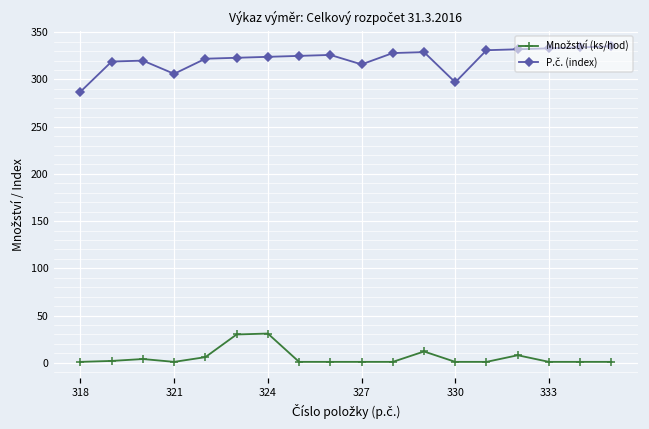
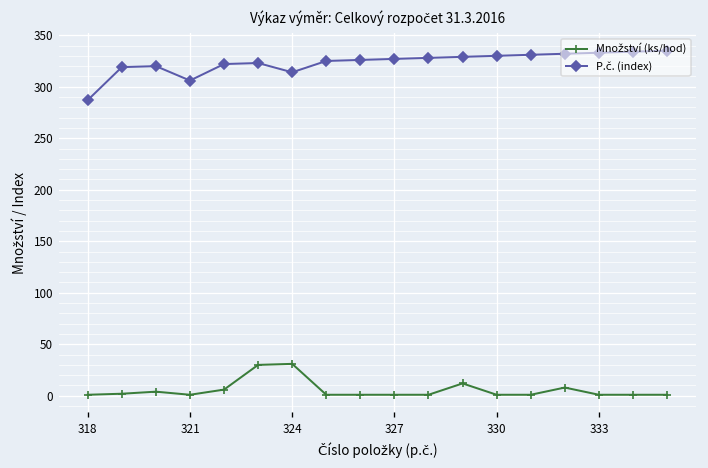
P.č. (index), 324: 320 -> 310
P.č. (index), 327: 320 -> 330
P.č. (index), 330: 300 -> 330
